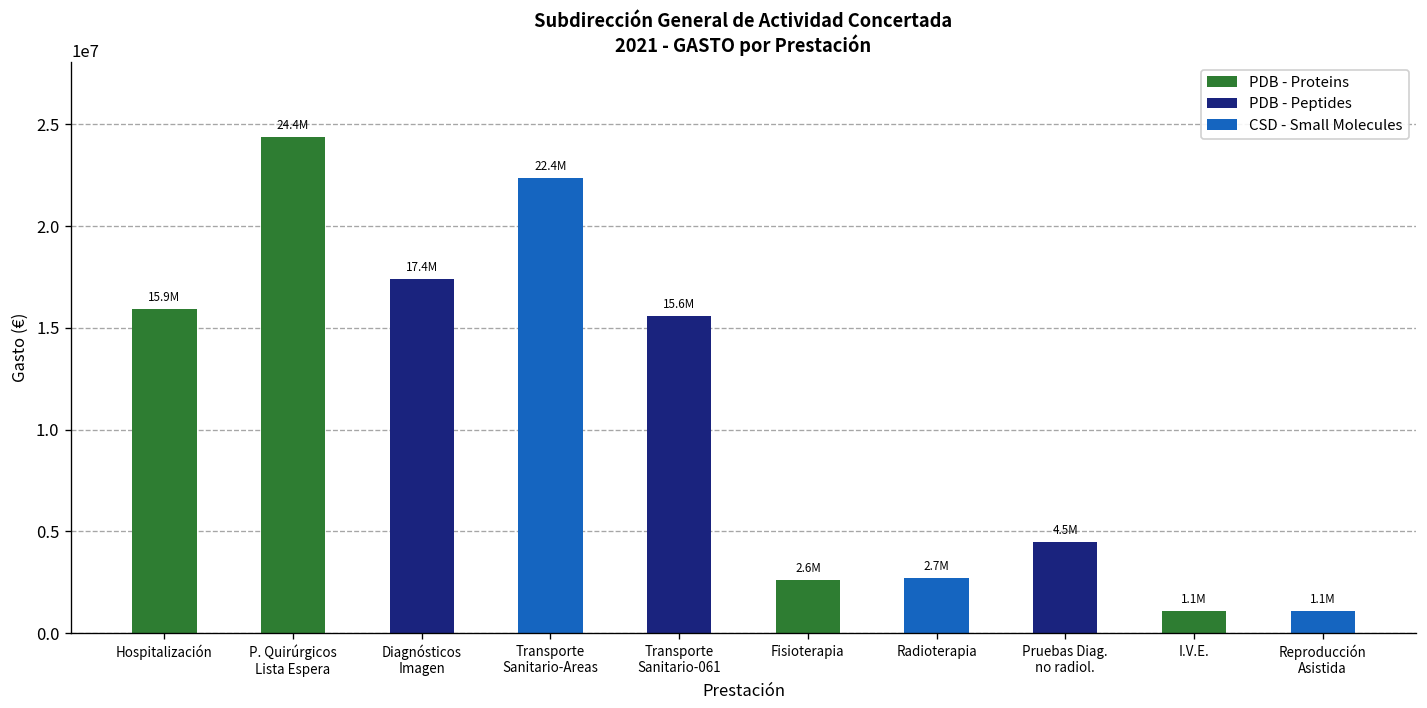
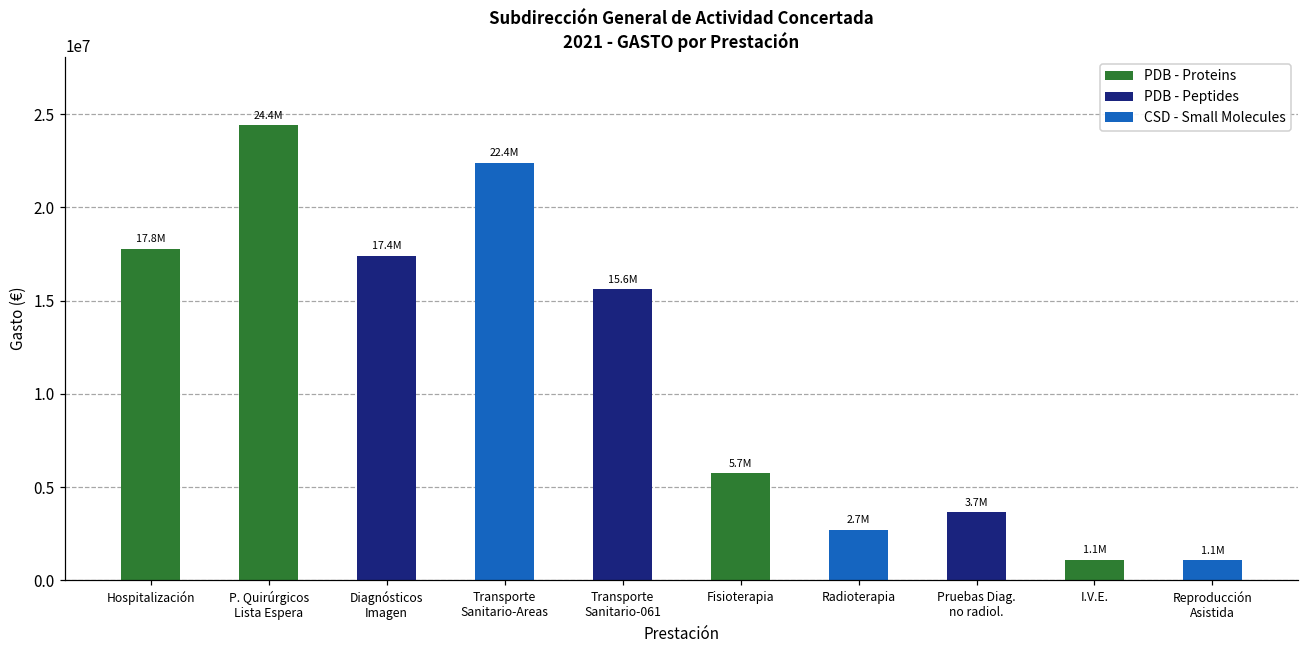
Hospitalización: 15.9M -> 17.8M
Fisioterapia: 2.6M -> 5.7M
Pruebas Diag. no radiol.: 4.5M -> 3.7M
